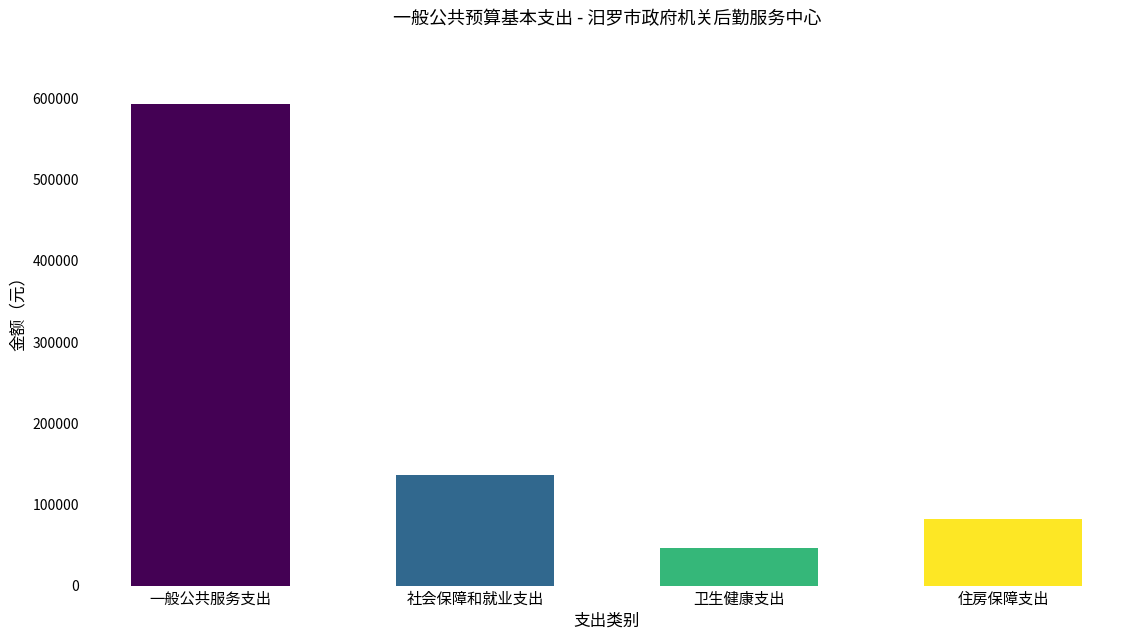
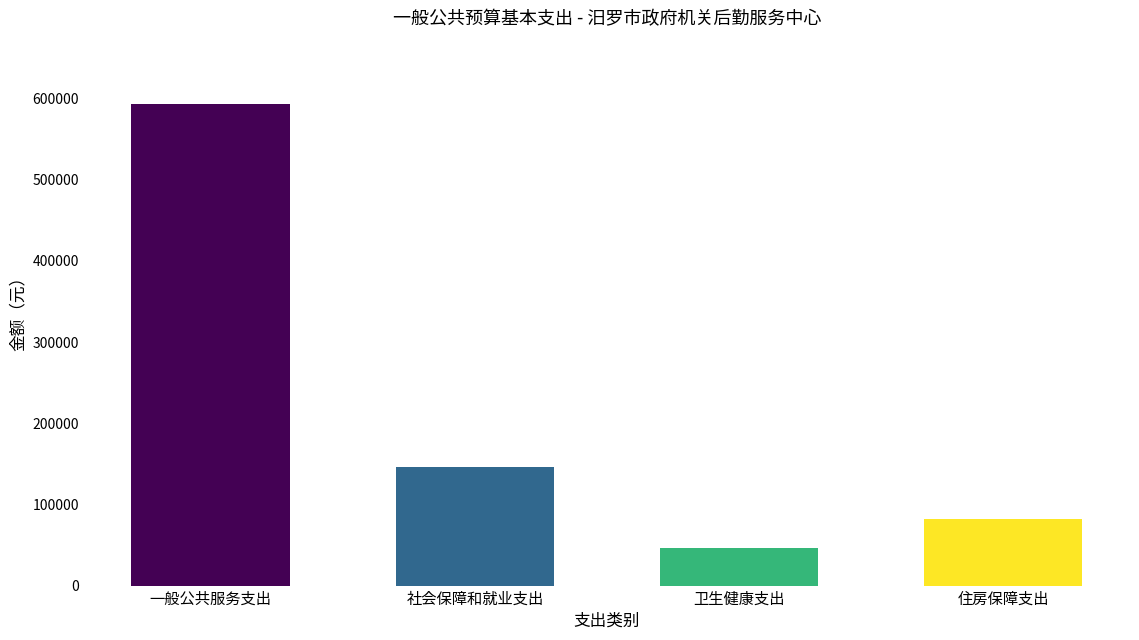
社会保障和就业支出: 140000 -> 150000
